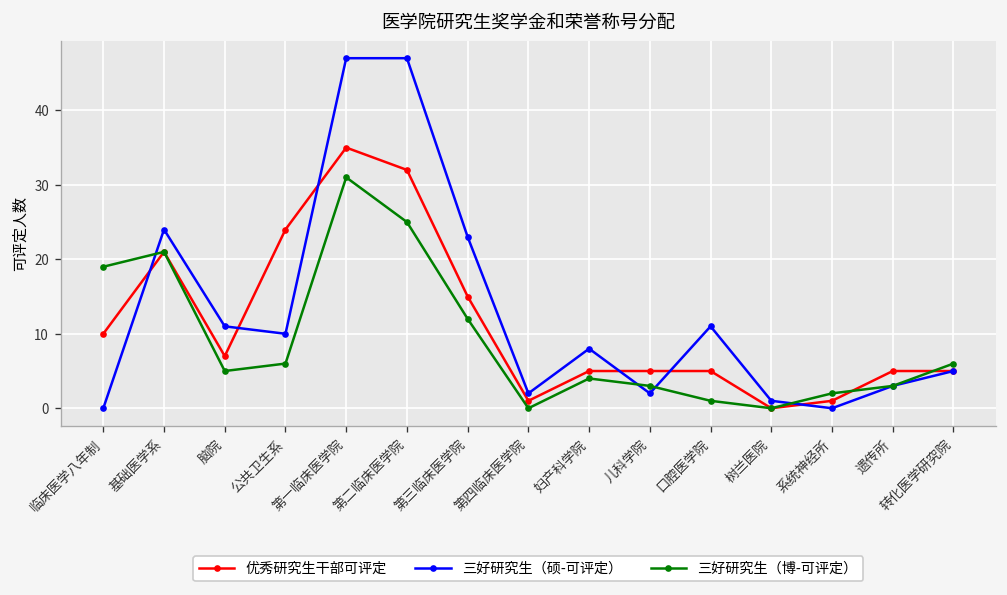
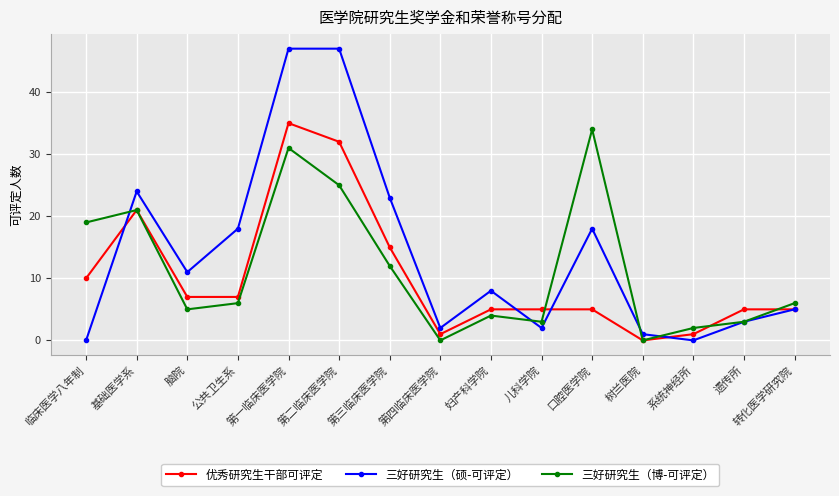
优秀研究生干部可评定, 公共卫生系: 24 -> 7
三好研究生（硕-可评定）, 公共卫生系: 10 -> 18
三好研究生（硕-可评定）, 口腔医学院: 11 -> 18
三好研究生（博-可评定）, 口腔医学院: 1 -> 34
